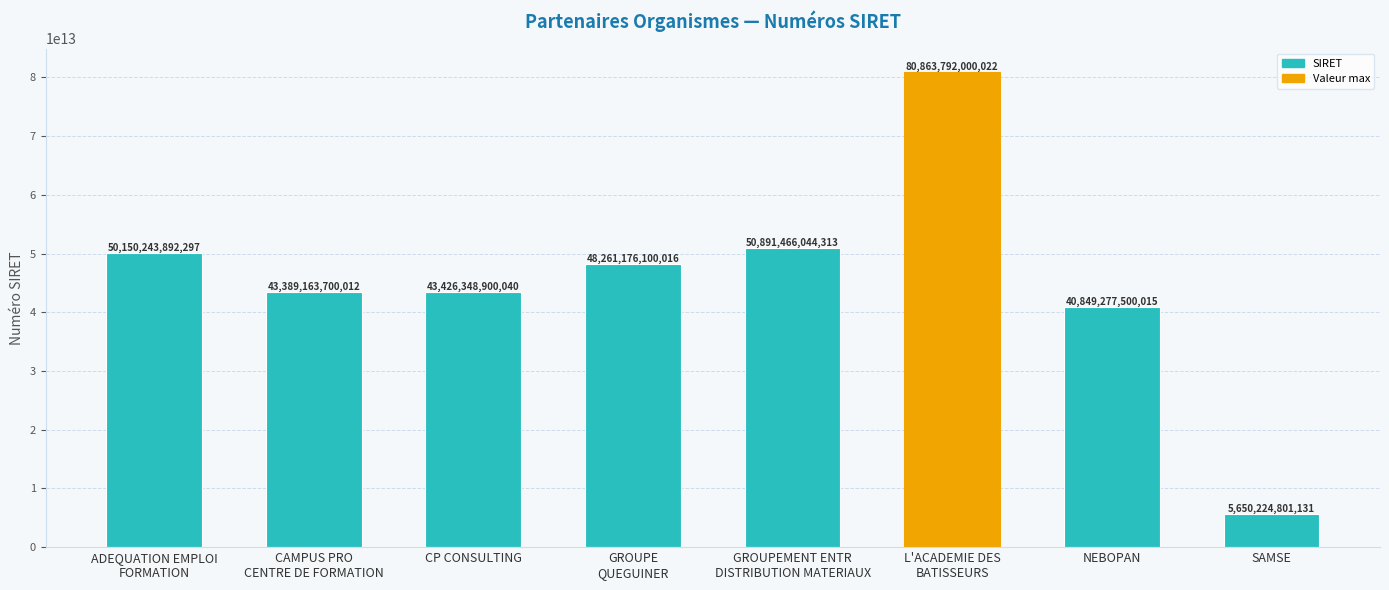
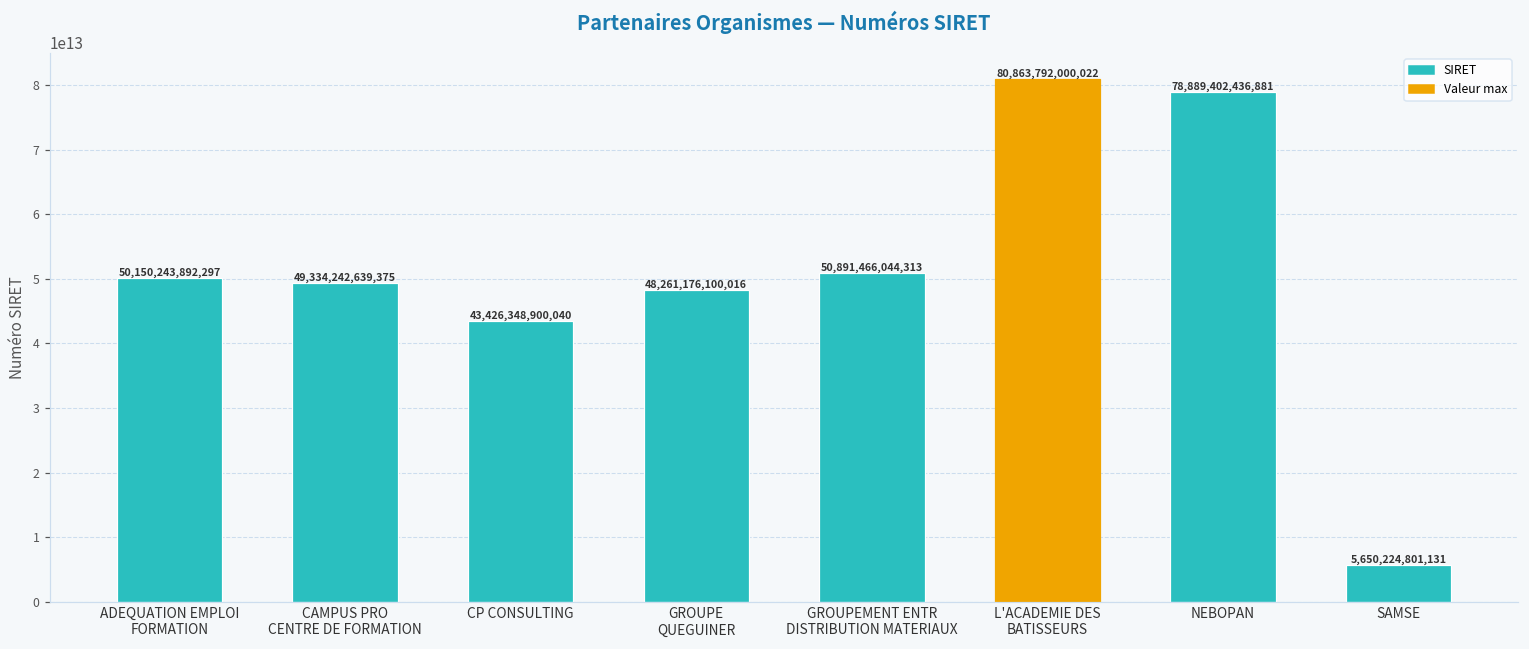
CAMPUS PRO CENTRE DE FORMATION: 43,389,163,700,012 -> 49,334,242,639,375
NEBOPAN: 40,849,277,500,015 -> 78,889,402,436,881
